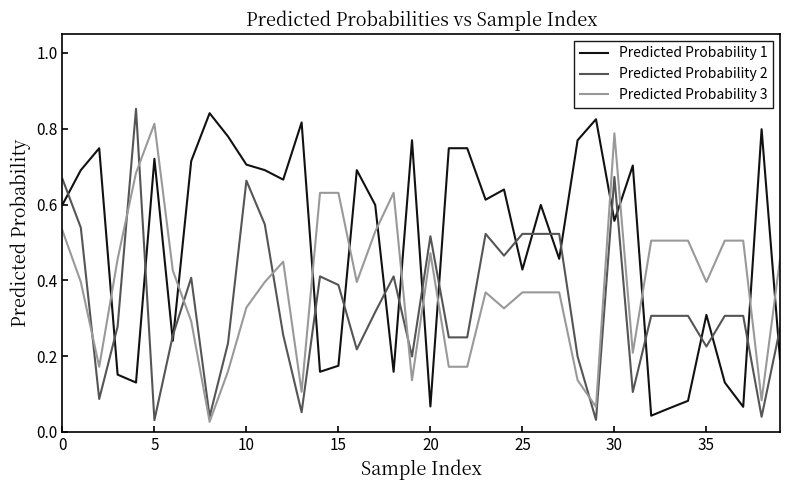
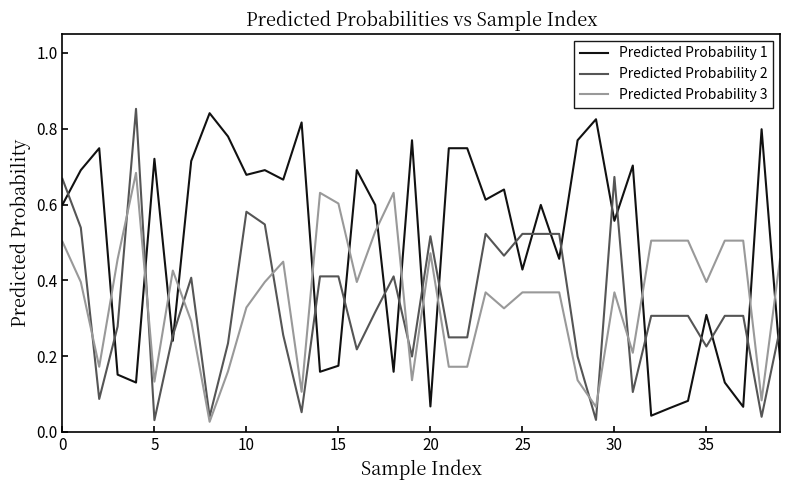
Predicted Probability 3, 0: 0.53 -> 0.50
Predicted Probability 3, 5: 0.81 -> 0.13
Predicted Probability 1, 10: 0.71 -> 0.68
Predicted Probability 2, 10: 0.66 -> 0.58
Predicted Probability 2, 15: 0.39 -> 0.41
Predicted Probability 3, 15: 0.63 -> 0.60
Predicted Probability 3, 30: 0.79 -> 0.37
